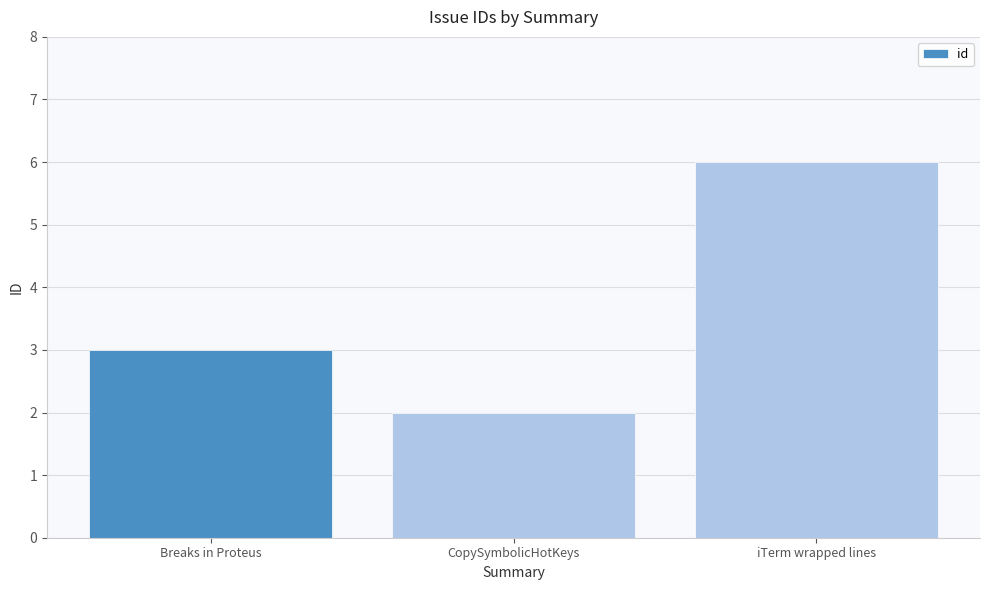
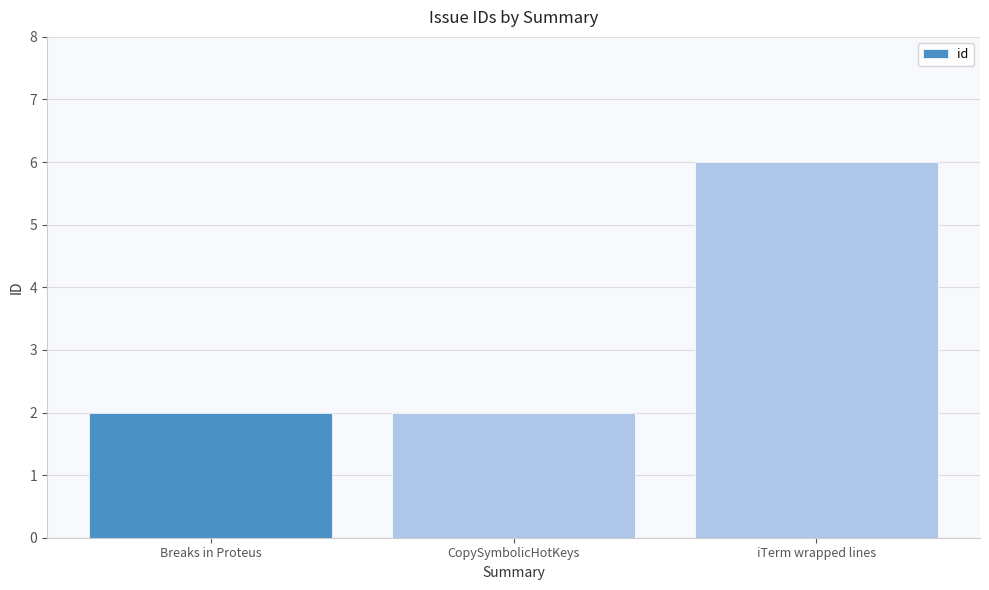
Breaks in Proteus: 3 -> 2
